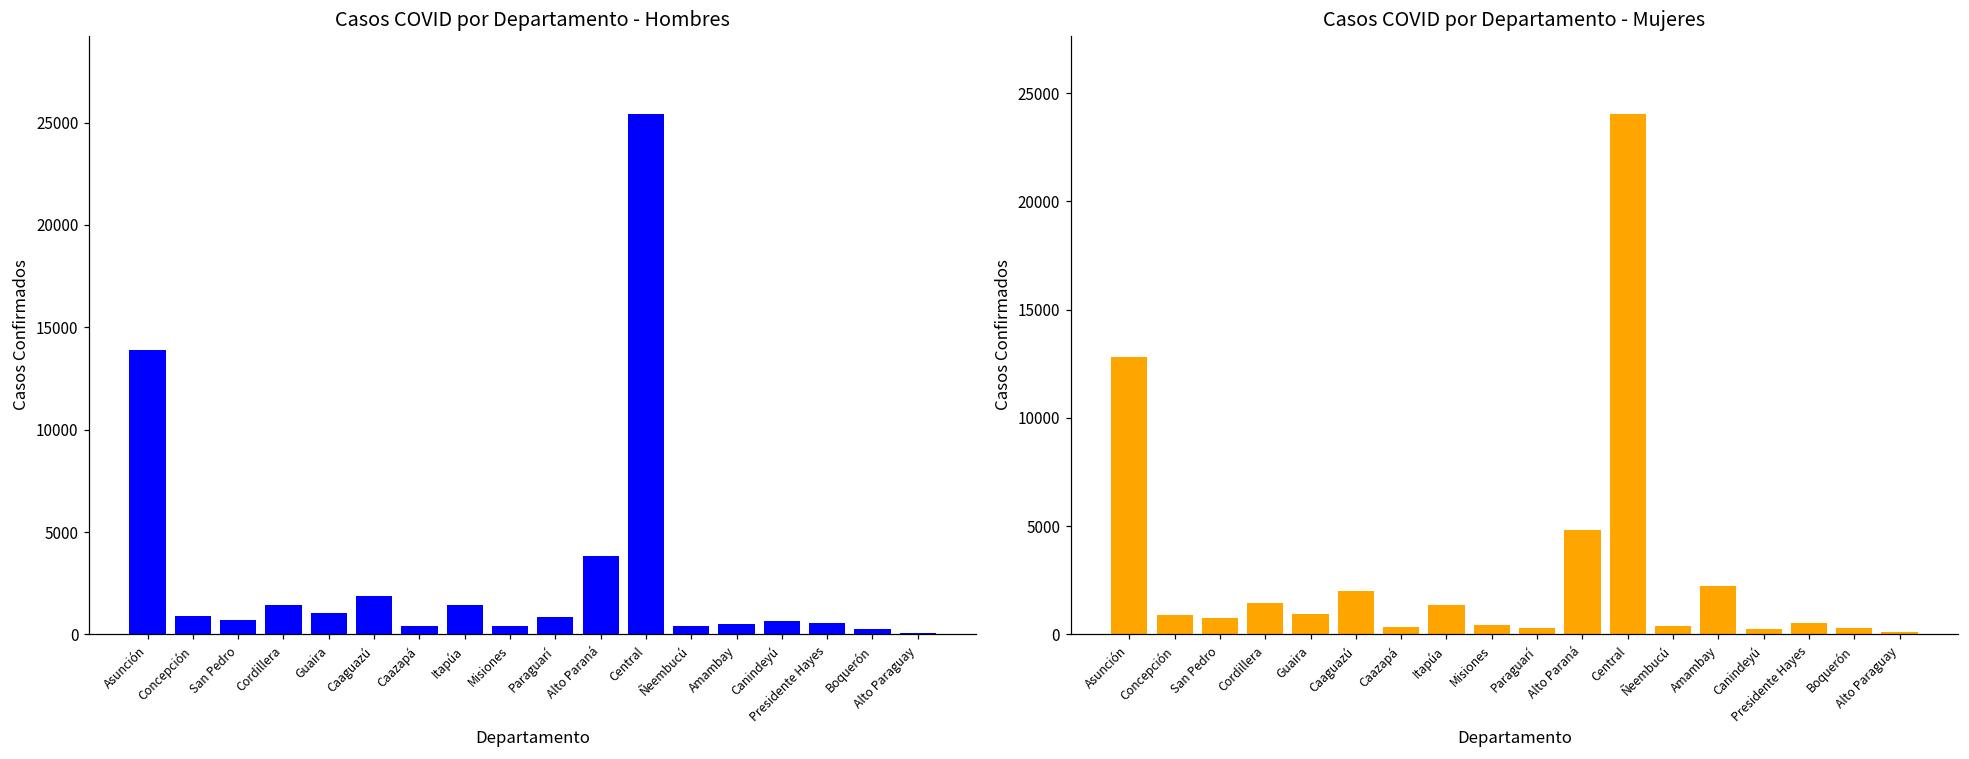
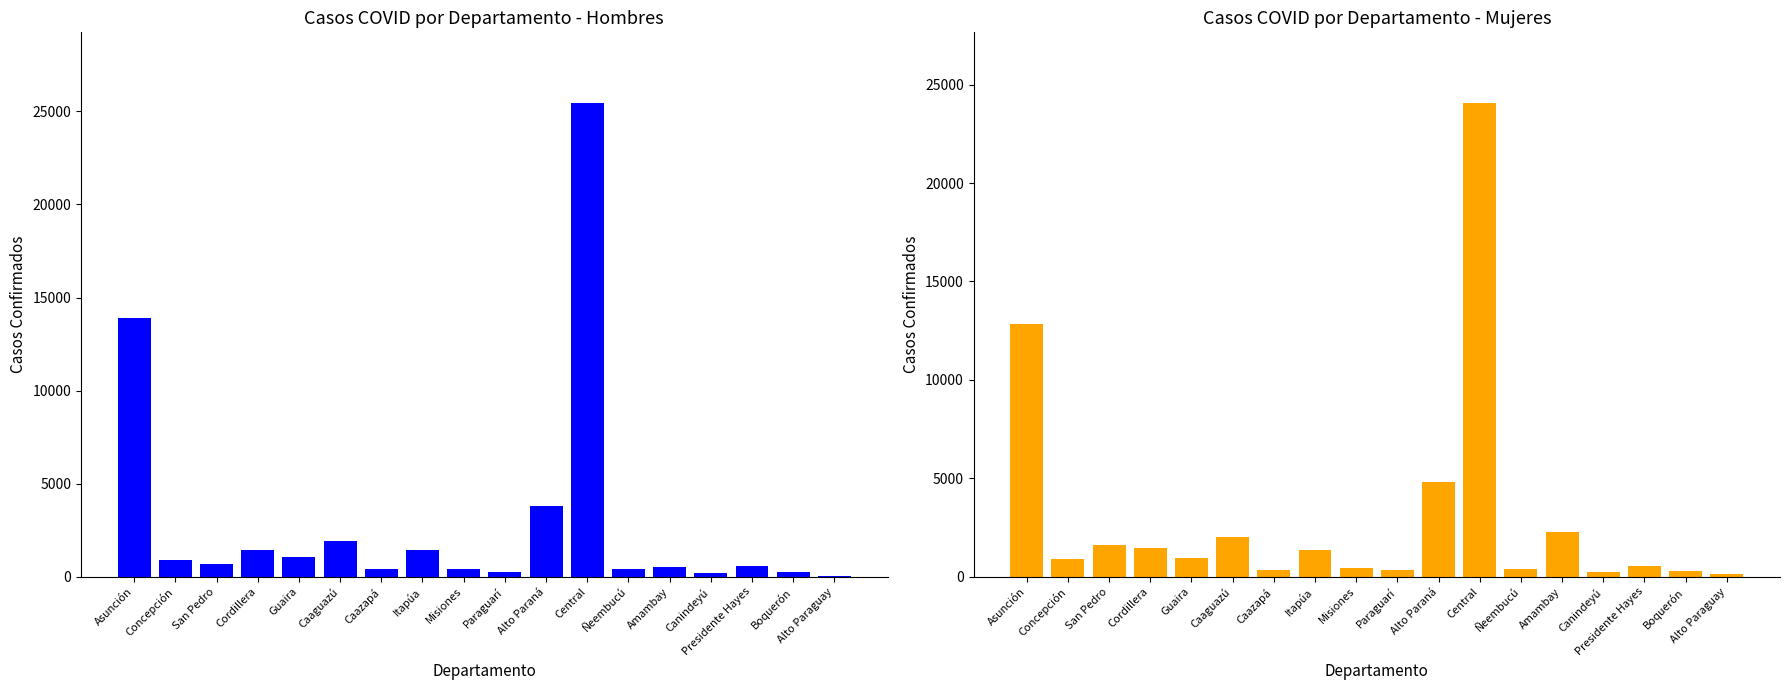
Casos COVID por Departamento - Hombres, Paraguarí: 800 -> 300
Casos COVID por Departamento - Hombres, Canindeyú: 700 -> 200
Casos COVID por Departamento - Mujeres, San Pedro: 700 -> 1600
